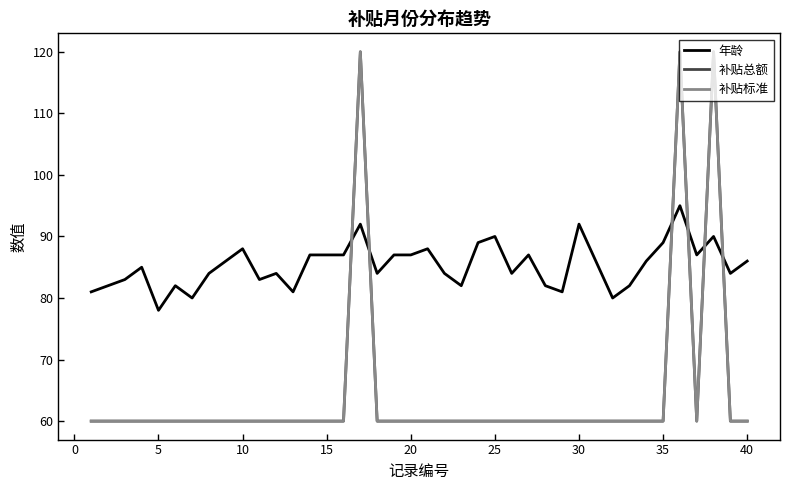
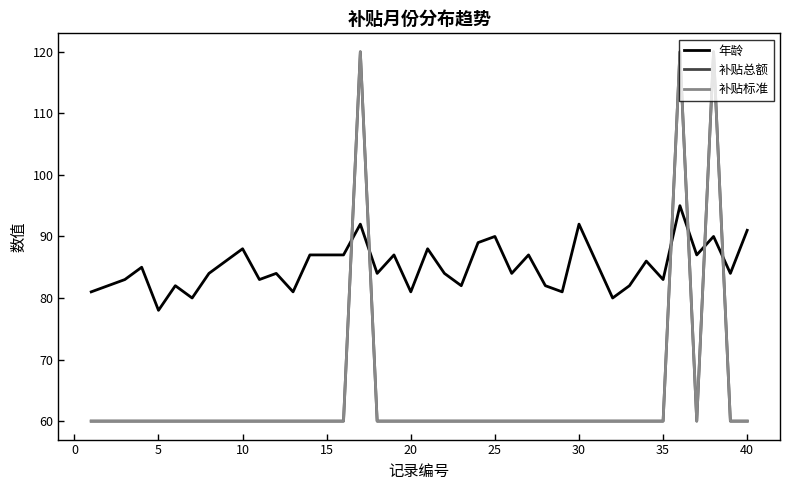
年龄, 20: 87 -> 81
年龄, 35: 89 -> 83
年龄, 40: 86 -> 91
